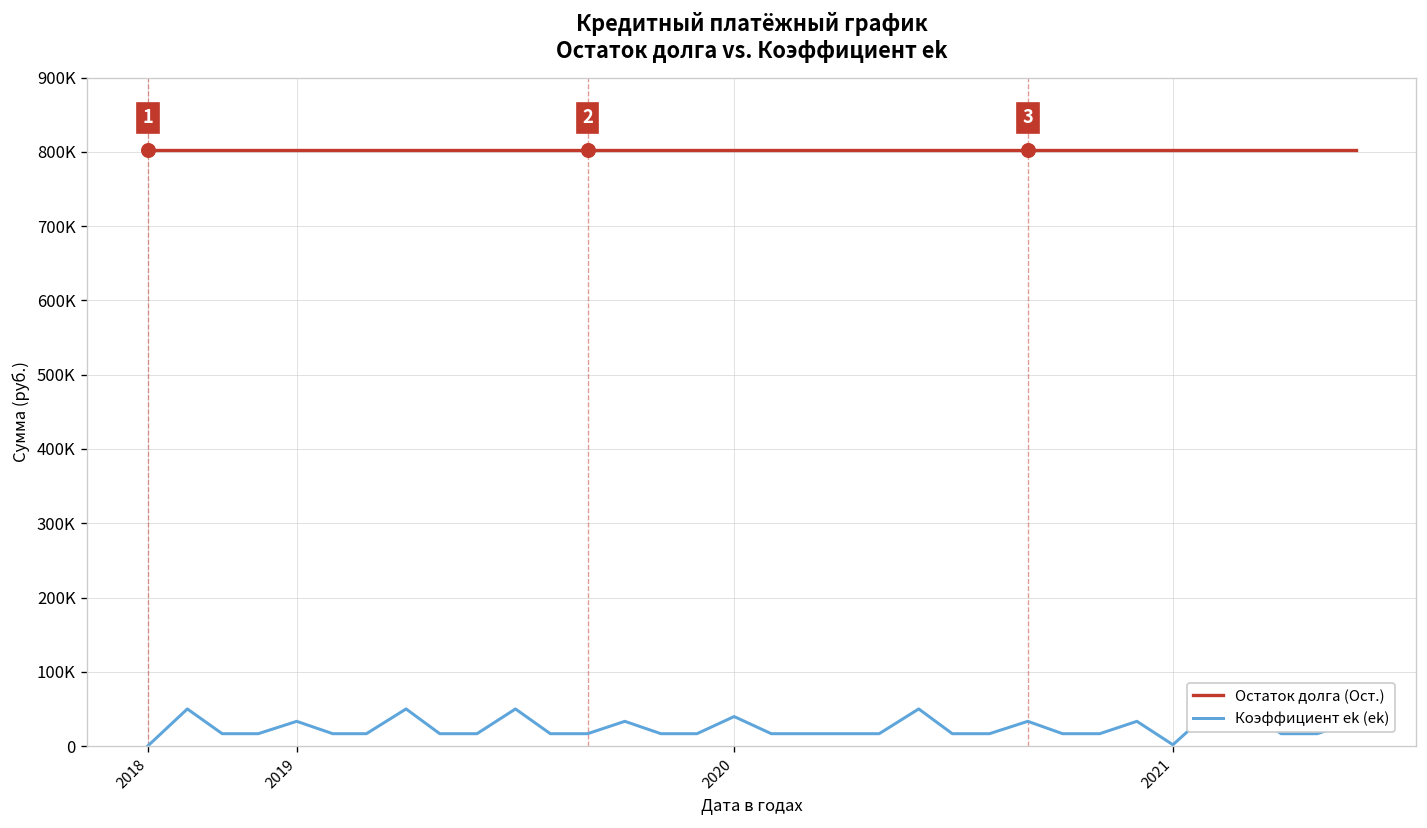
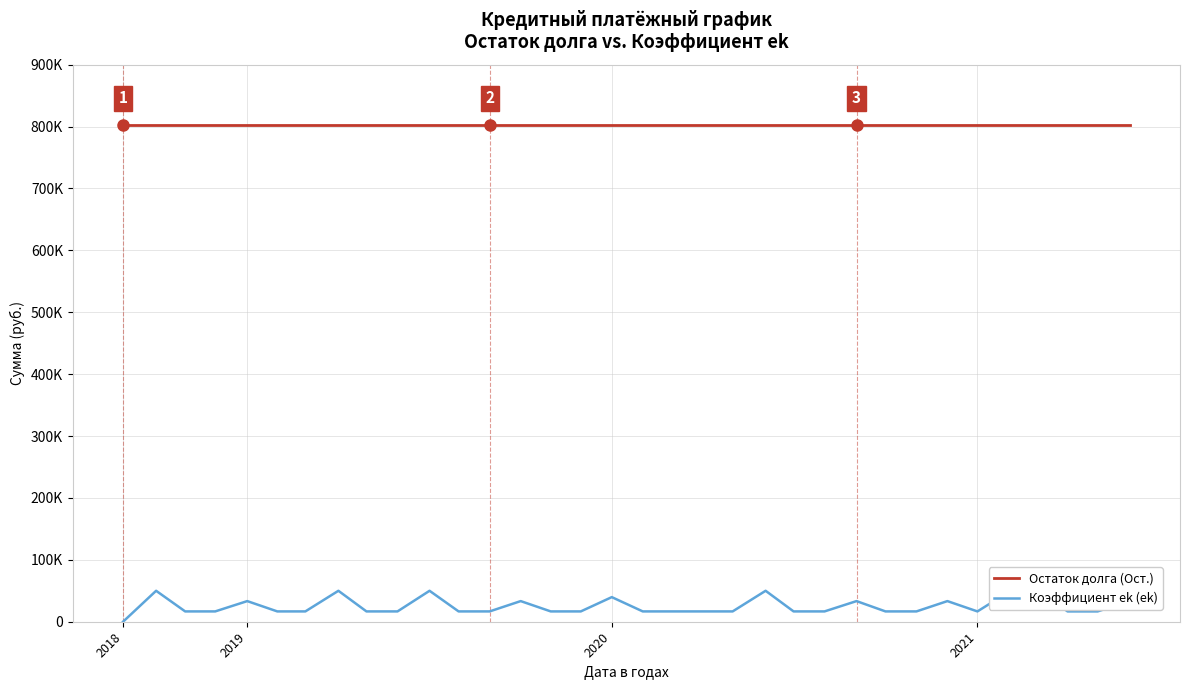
Коэффициент ek (ek), 2021: 0 -> 20000
